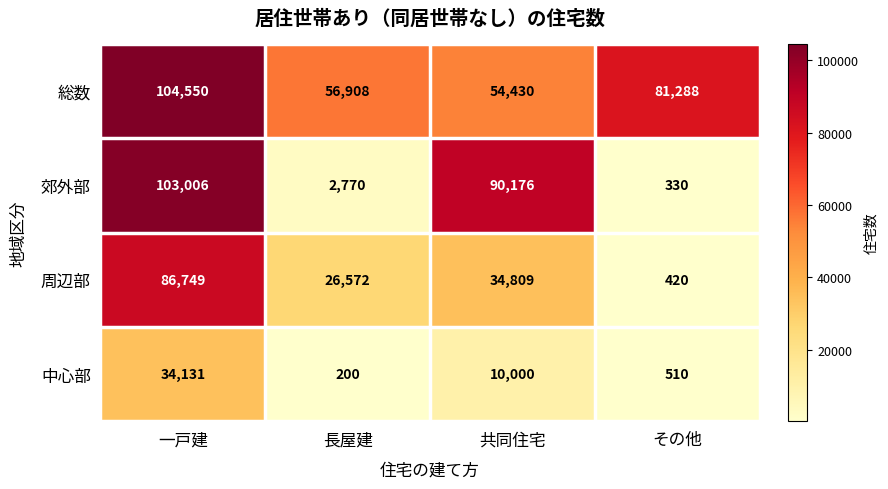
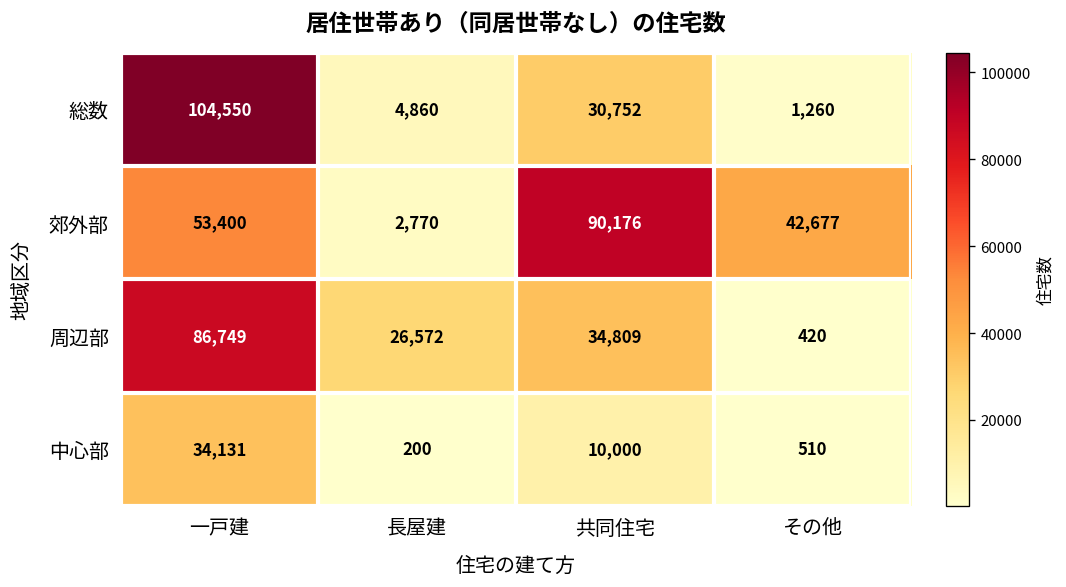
総数, 長屋建: 56,908 -> 4,860
総数, 共同住宅: 54,430 -> 30,752
総数, その他: 81,288 -> 1,260
郊外部, 一戸建: 103,006 -> 53,400
郊外部, その他: 330 -> 42,677
